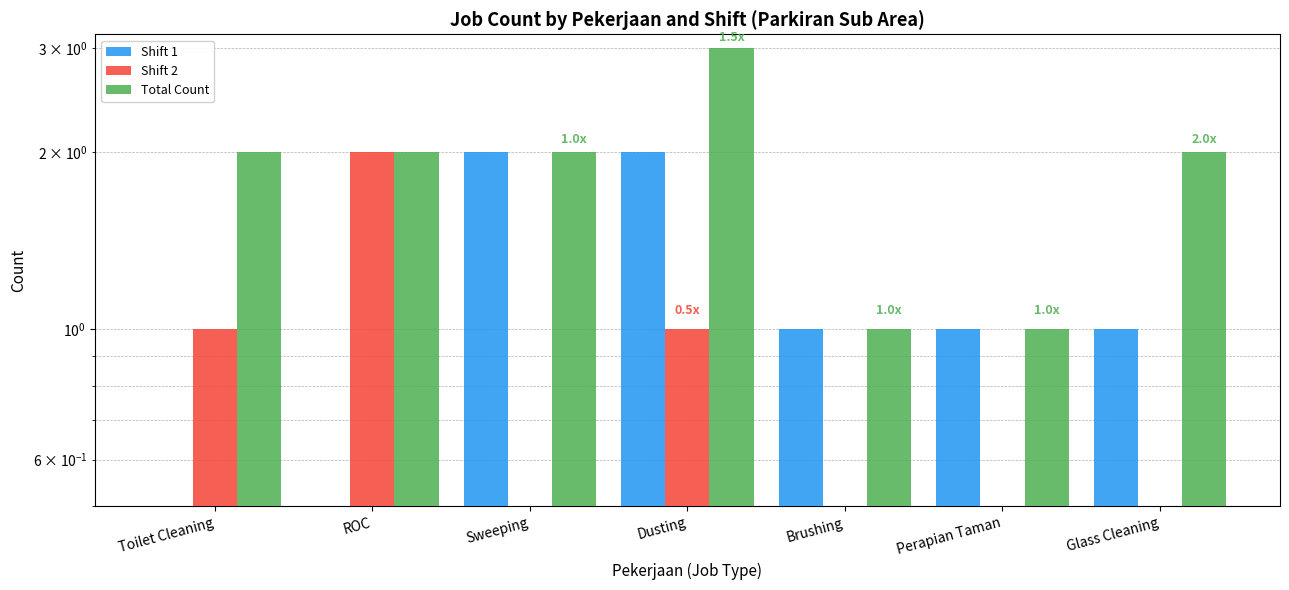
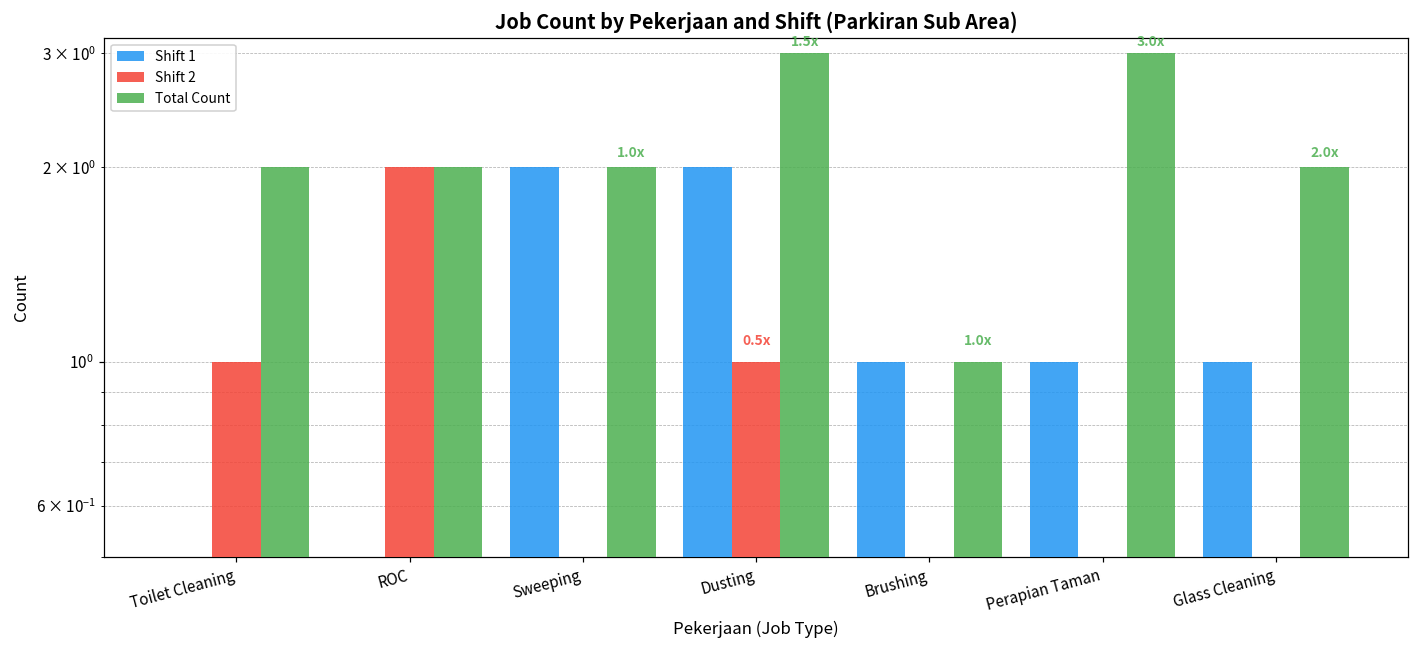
Total Count, Perapian Taman: 1.0x -> 3.0x
